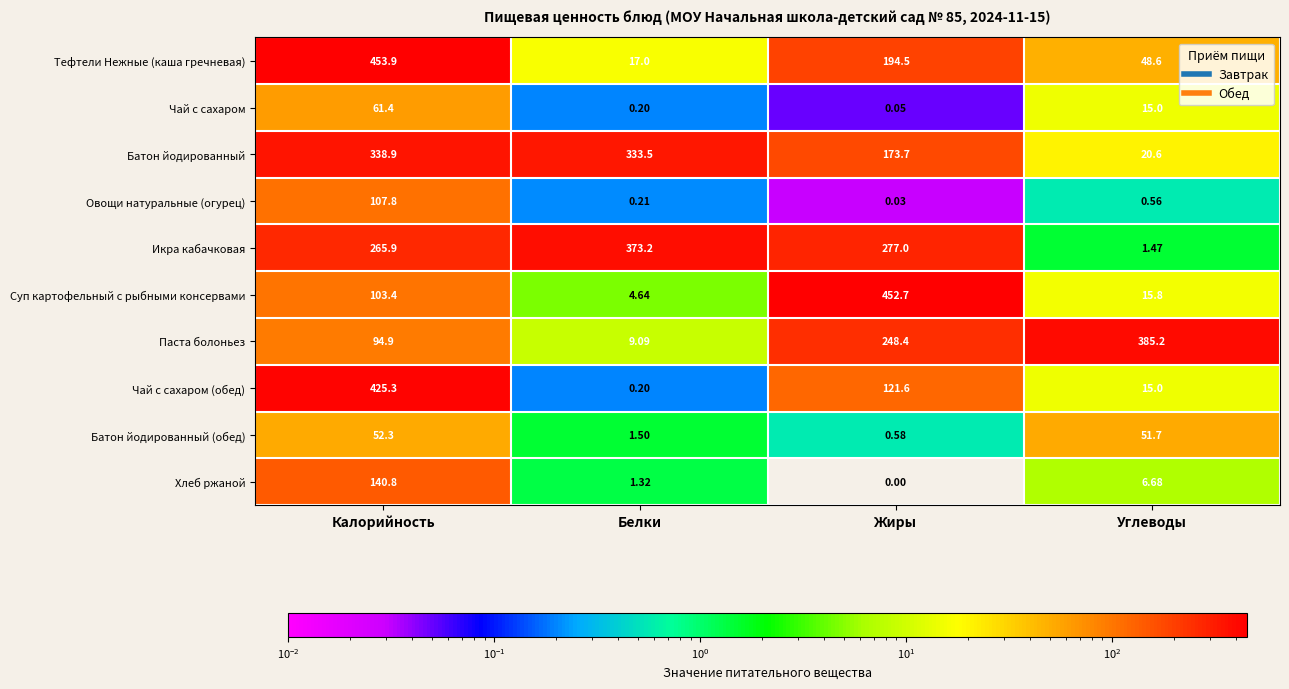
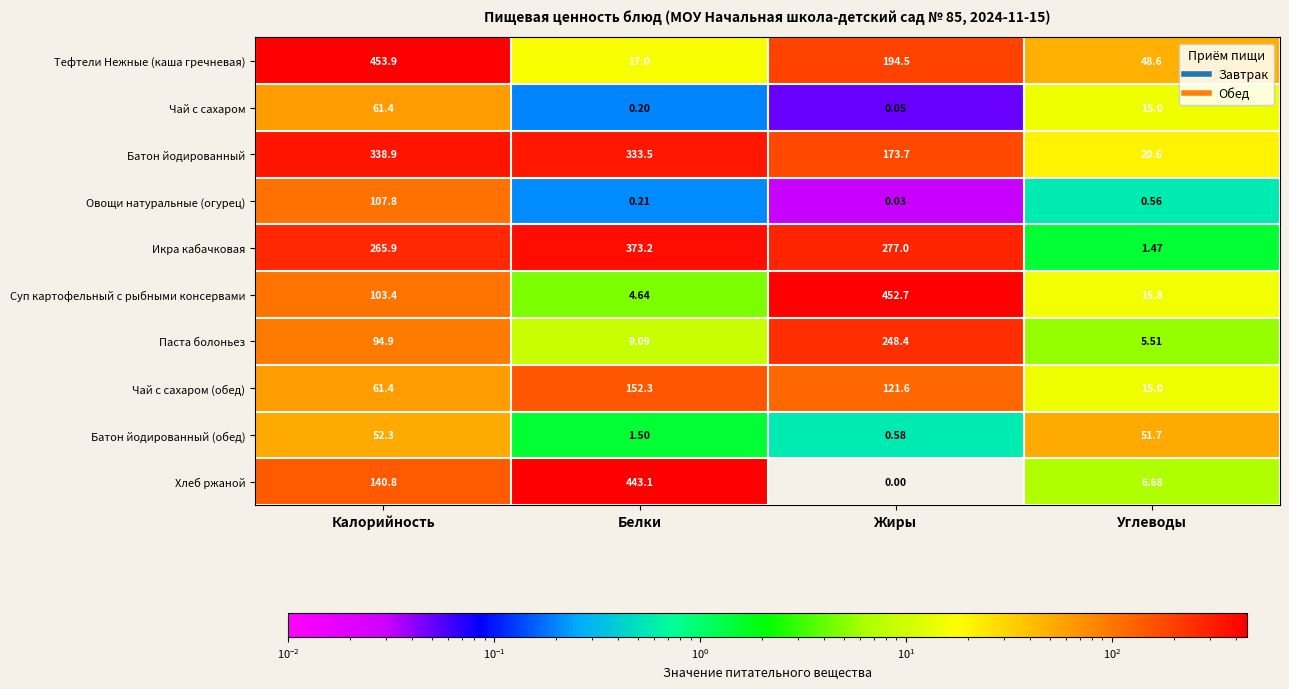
Паста болоньез, Углеводы: 385.2 -> 5.51
Чай с сахаром (обед), Калорийность: 425.3 -> 61.4
Чай с сахаром (обед), Белки: 0.20 -> 152.3
Хлеб ржаной, Белки: 1.32 -> 443.1
